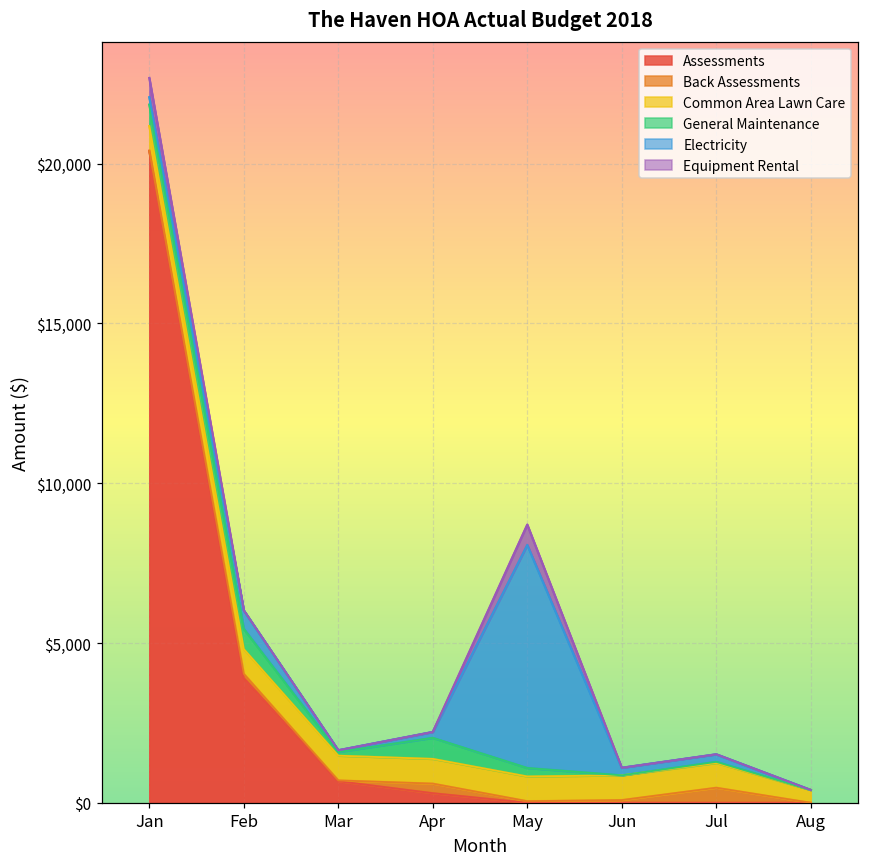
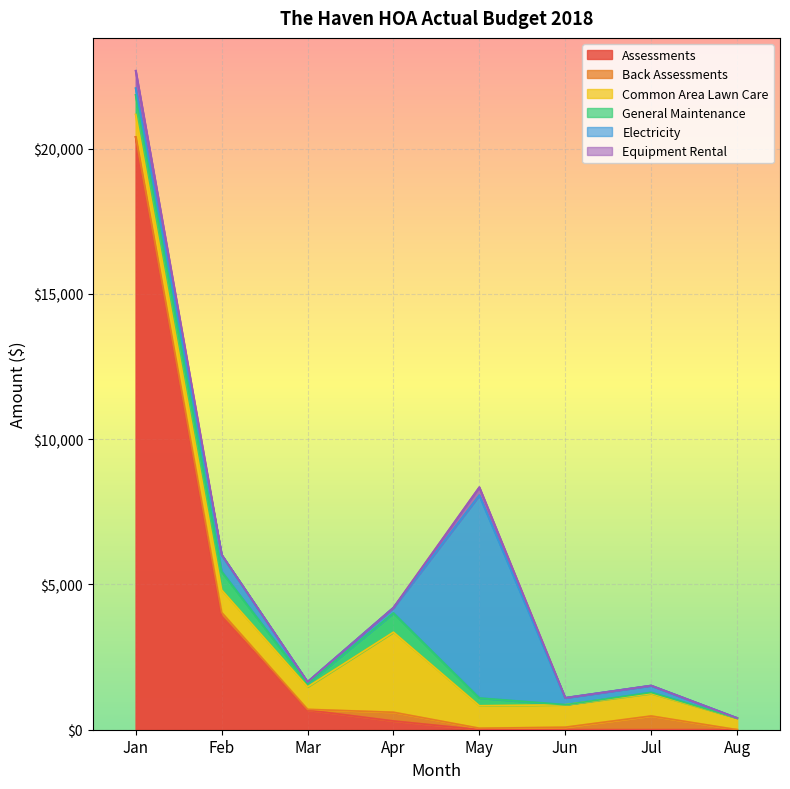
Common Area Lawn Care, Apr: $800 -> $2,800
Equipment Rental, May: $600 -> $300
